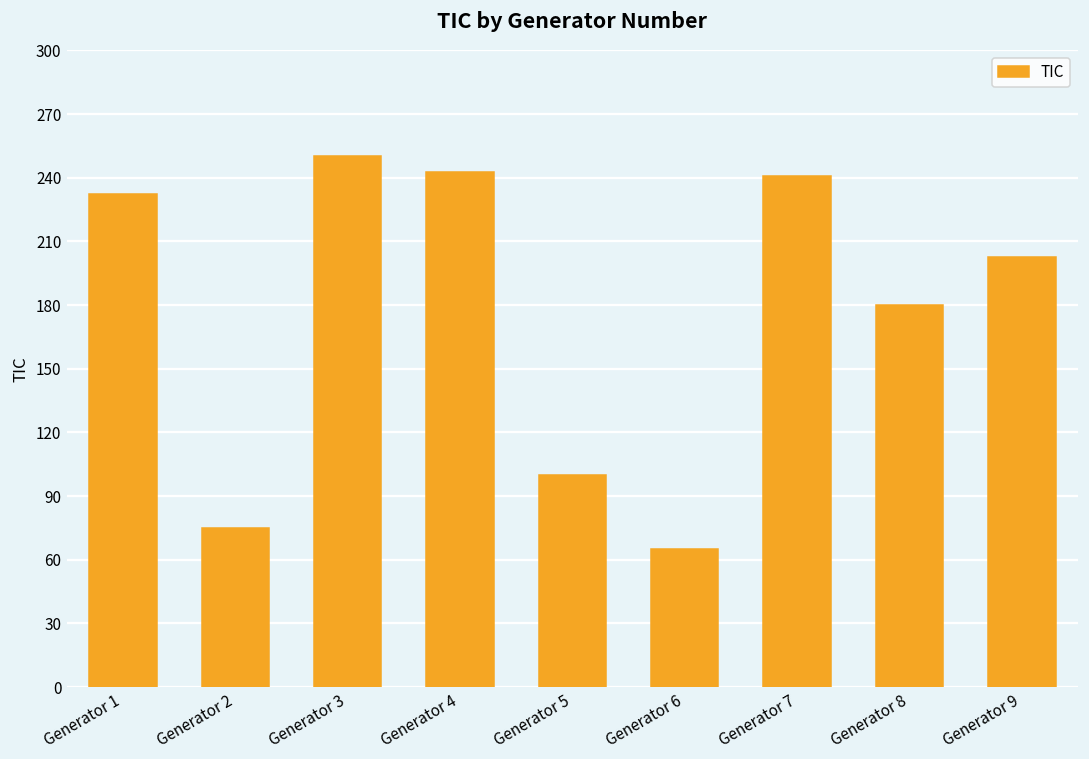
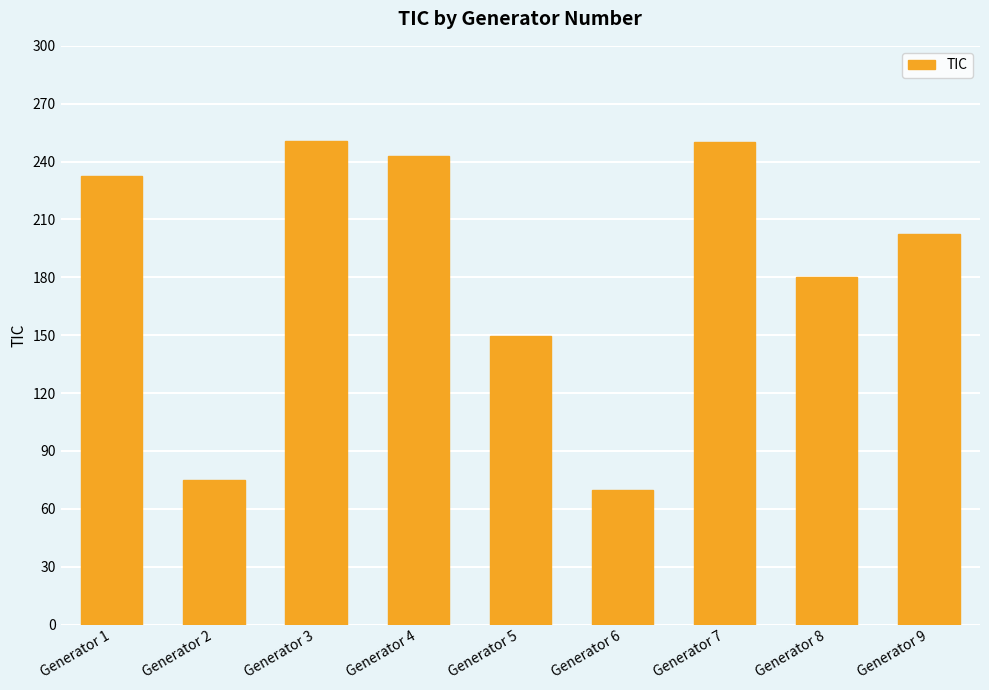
Generator 5: 100 -> 150
Generator 6: 65 -> 70
Generator 7: 241 -> 250
